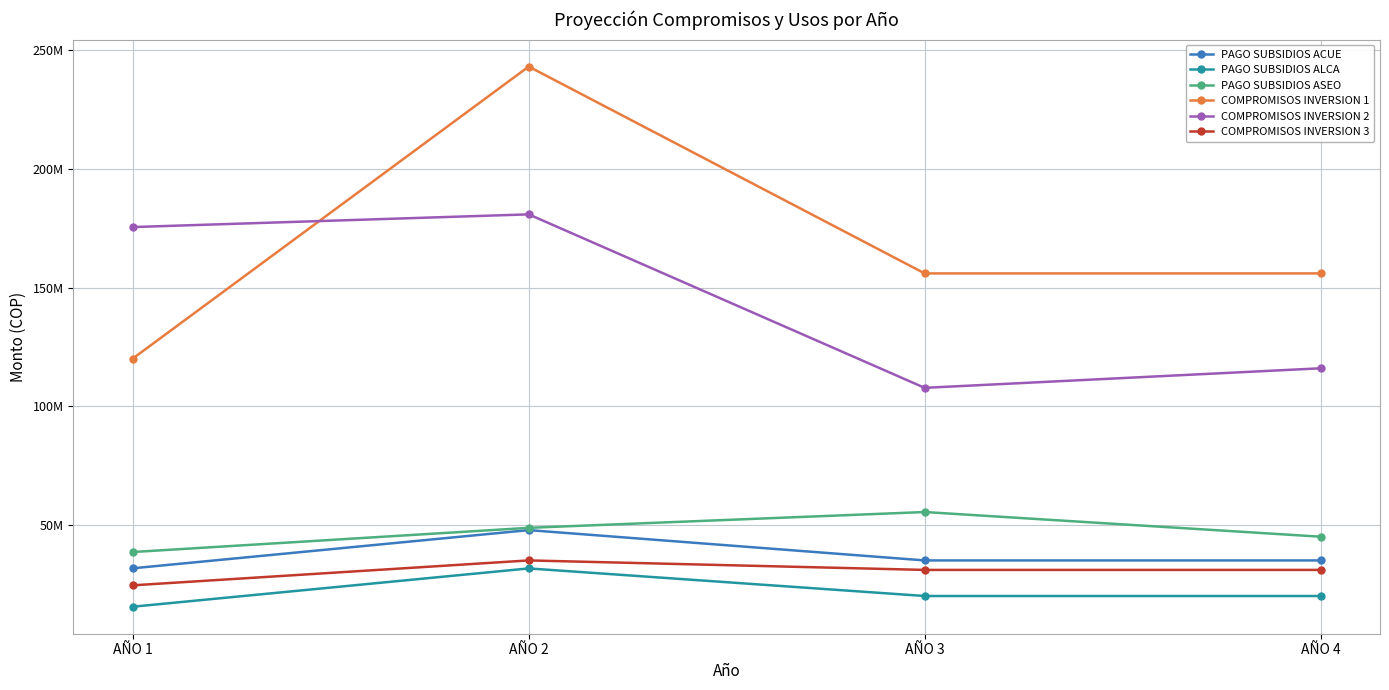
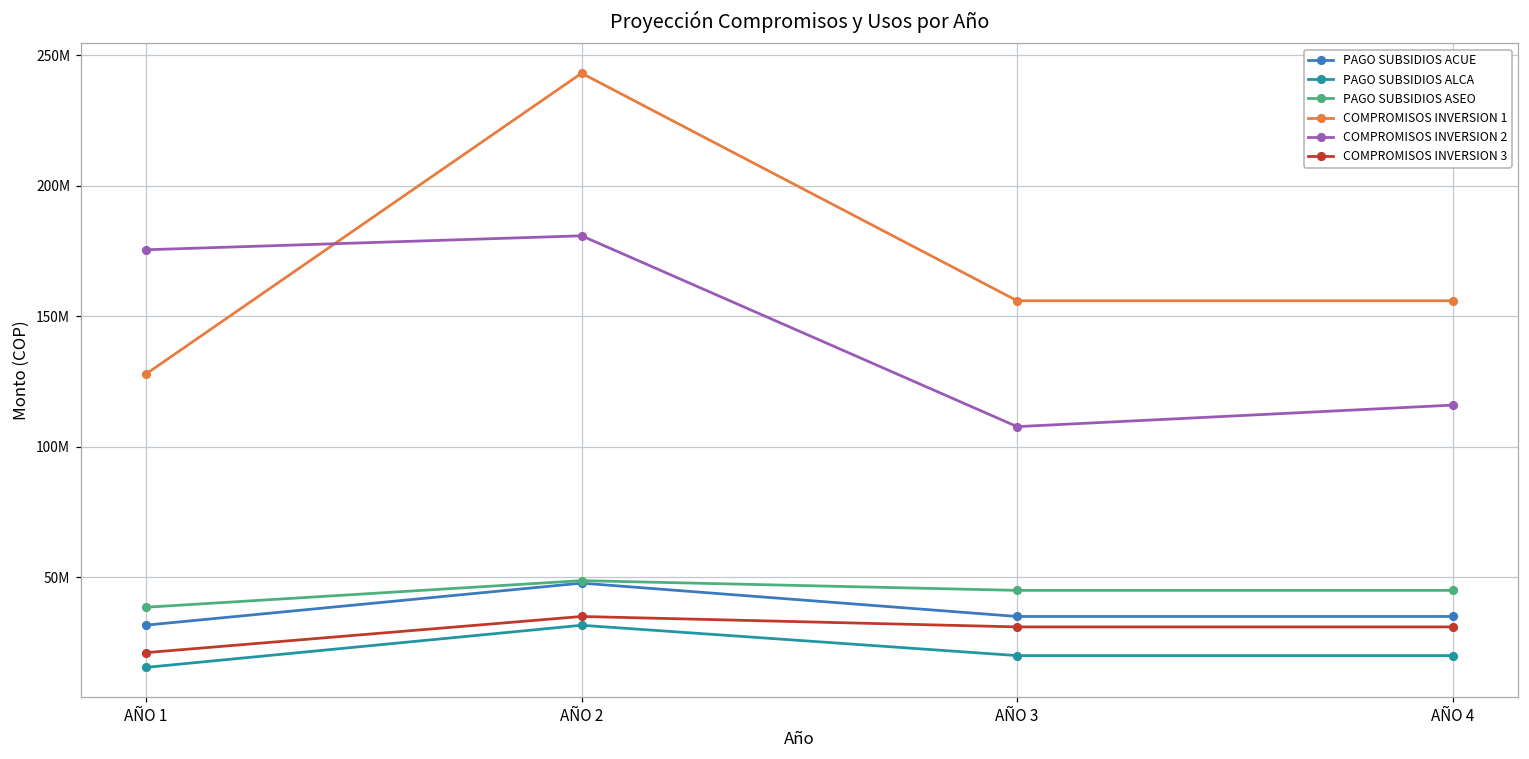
COMPROMISOS INVERSION 1, AÑO 1: 120000000 -> 128000000
COMPROMISOS INVERSION 3, AÑO 1: 25000000 -> 21000000
PAGO SUBSIDIOS ASEO, AÑO 3: 55000000 -> 45000000
